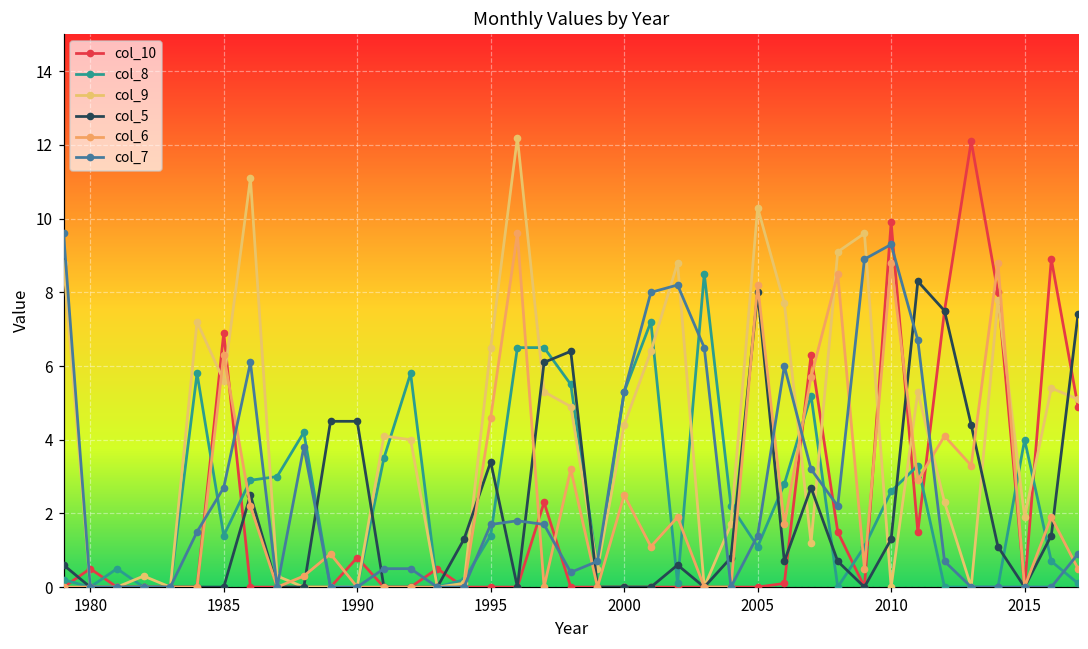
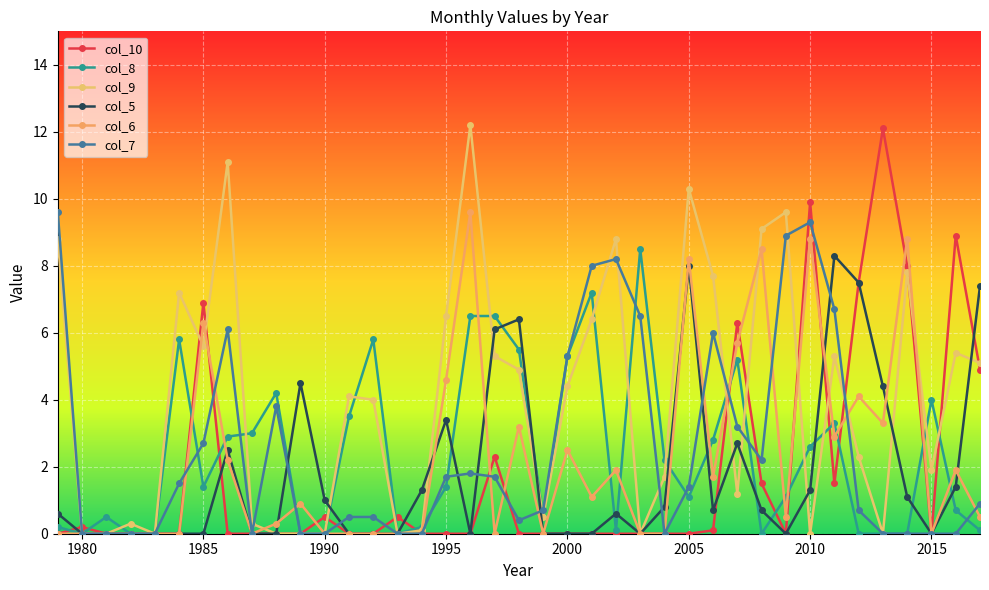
col_10, 1980: 0.5 -> 0.2
col_10, 1990: 0.8 -> 0.5
col_5, 1990: 4.5 -> 1.0
